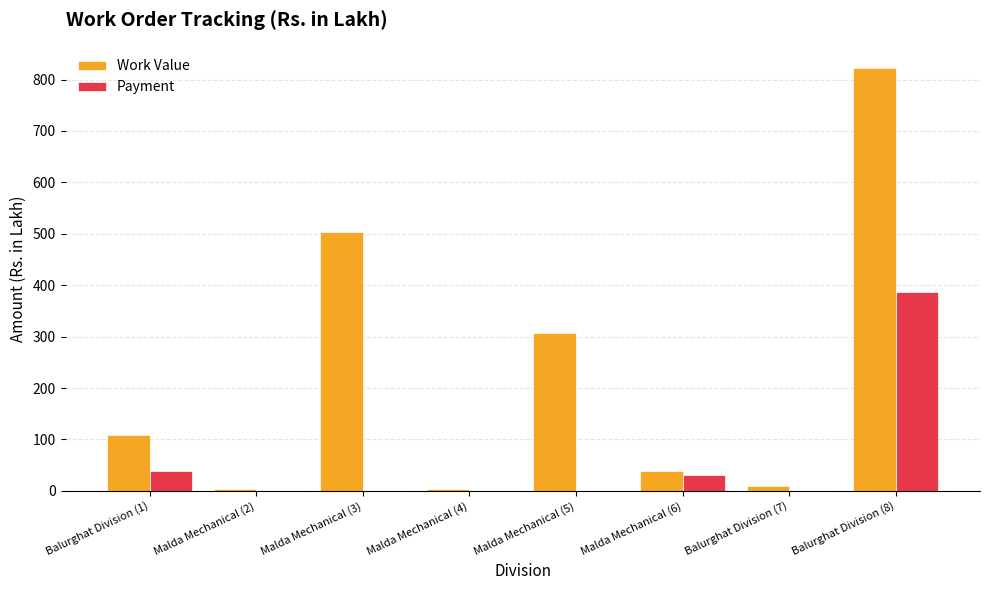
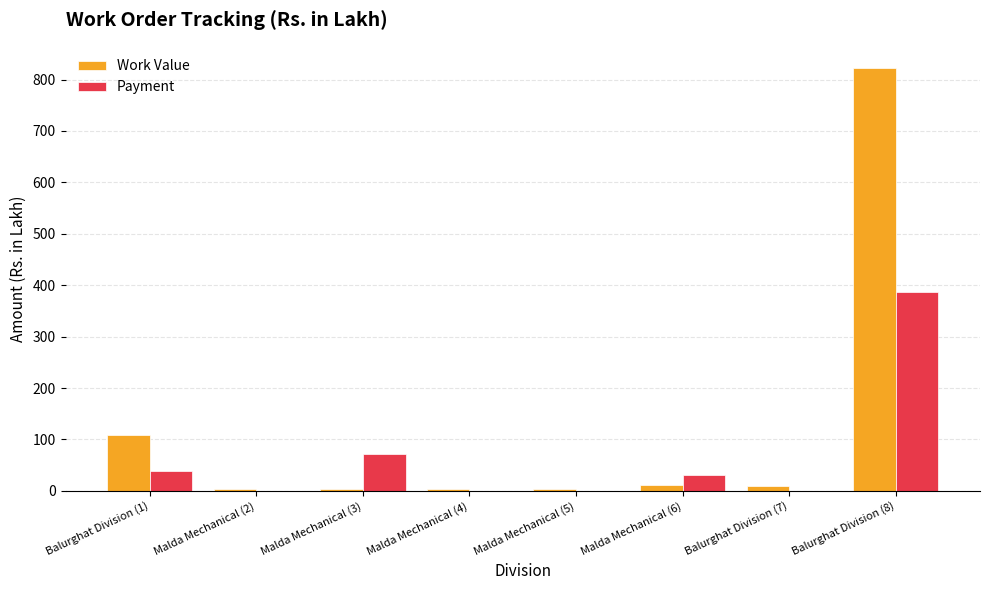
Work Value, Malda Mechanical (3): 500 -> 0
Payment, Malda Mechanical (3): 0 -> 70
Work Value, Malda Mechanical (5): 310 -> 0
Work Value, Malda Mechanical (6): 40 -> 10
